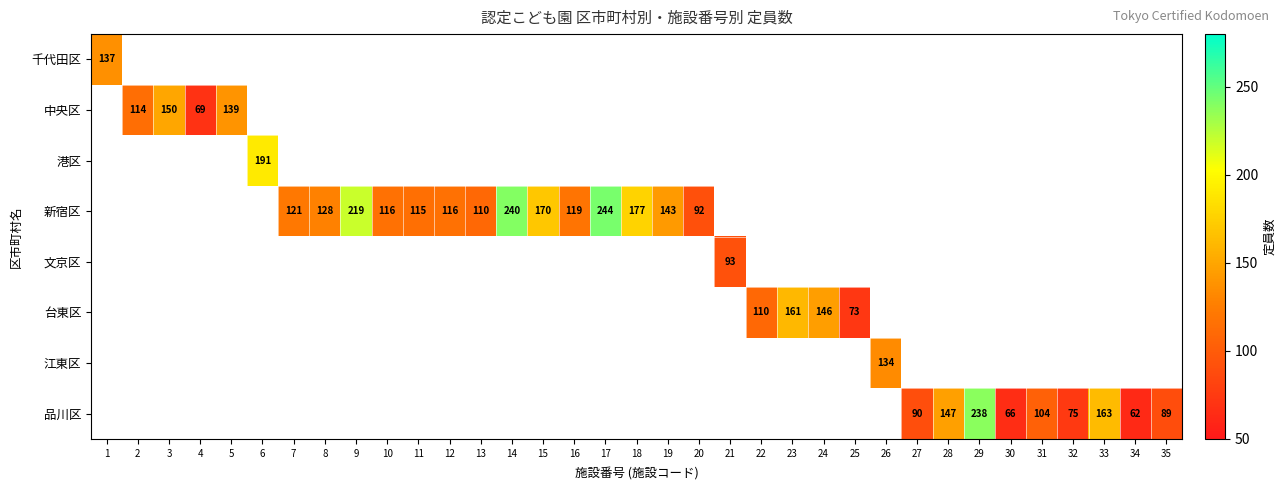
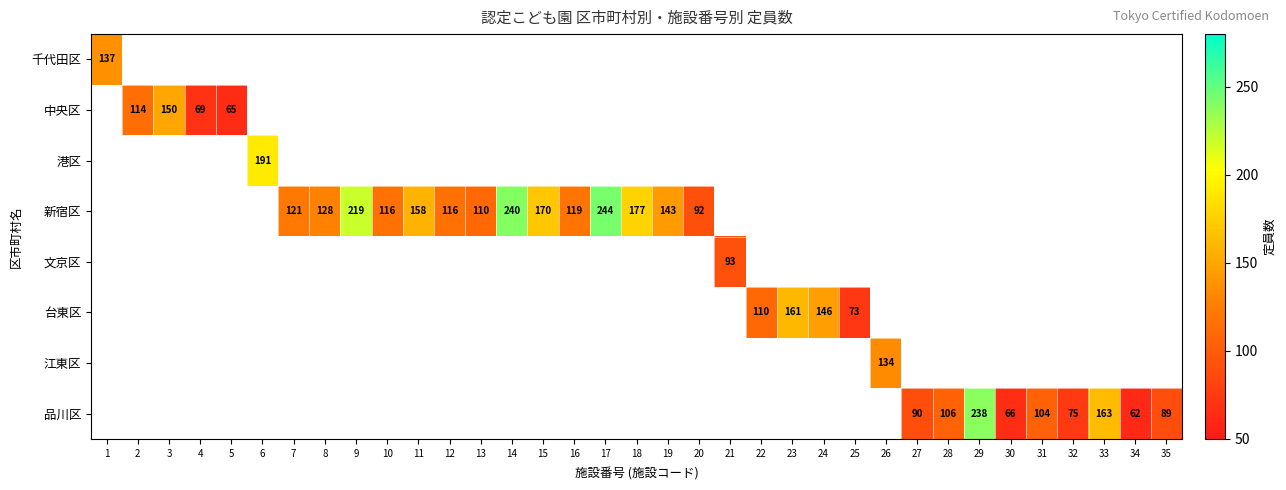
中央区, 5: 139 -> 65
新宿区, 11: 115 -> 158
品川区, 28: 147 -> 106
